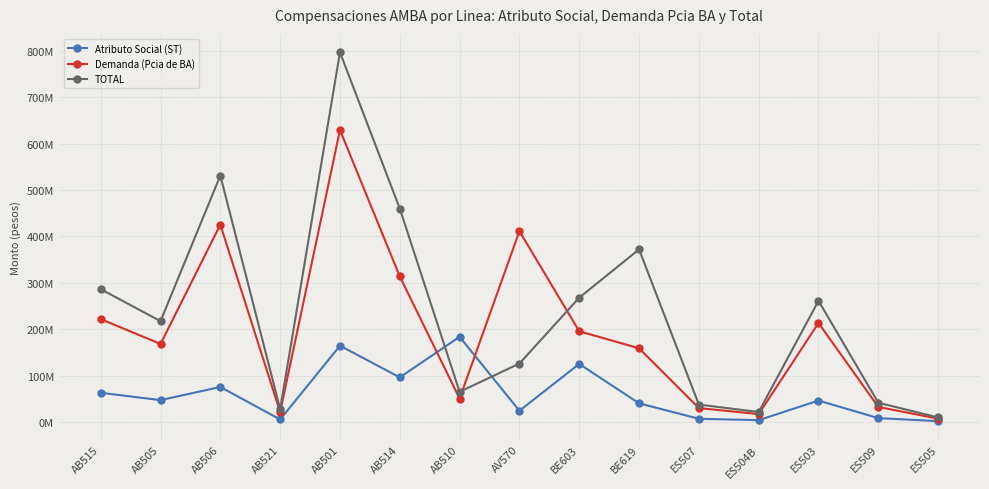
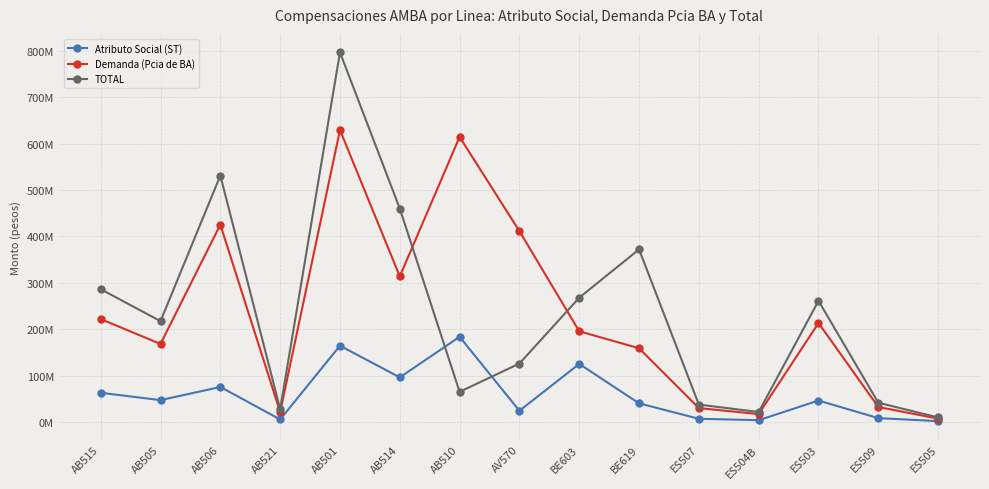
Demanda (Pcia de BA), AB510: 50000000 -> 610000000
